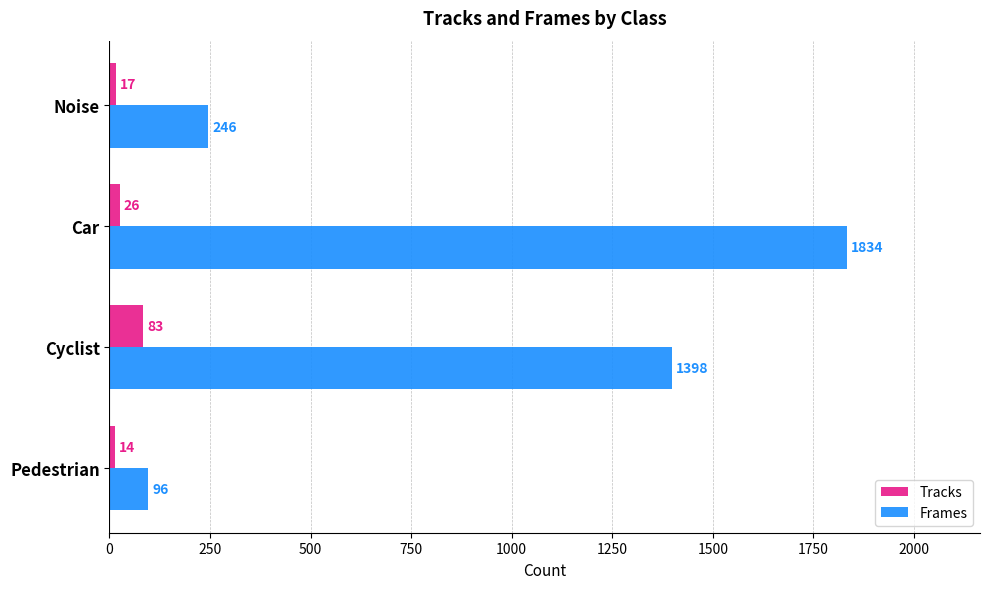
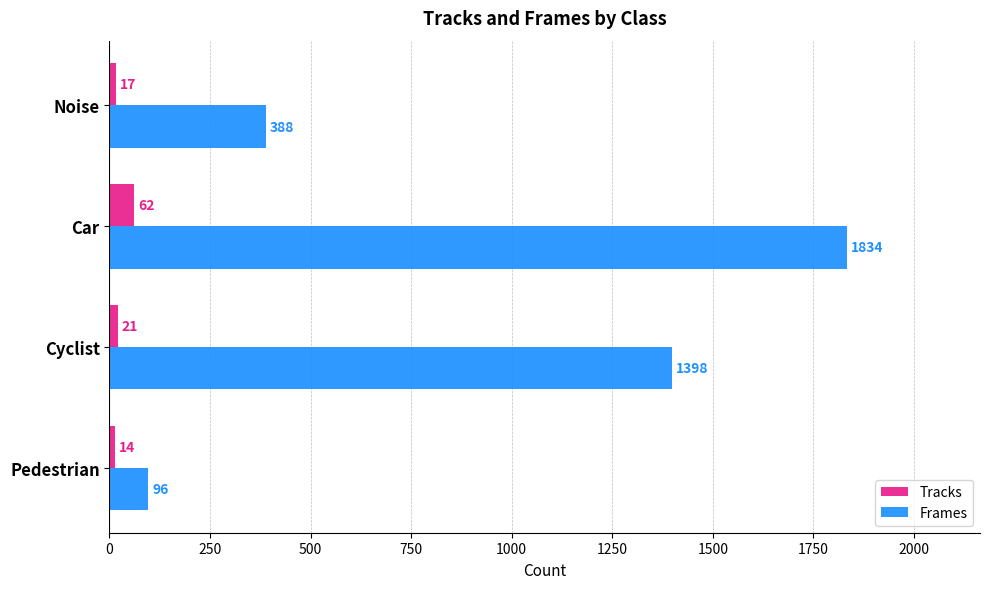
Frames, Noise: 246 -> 388
Tracks, Car: 26 -> 62
Tracks, Cyclist: 83 -> 21
